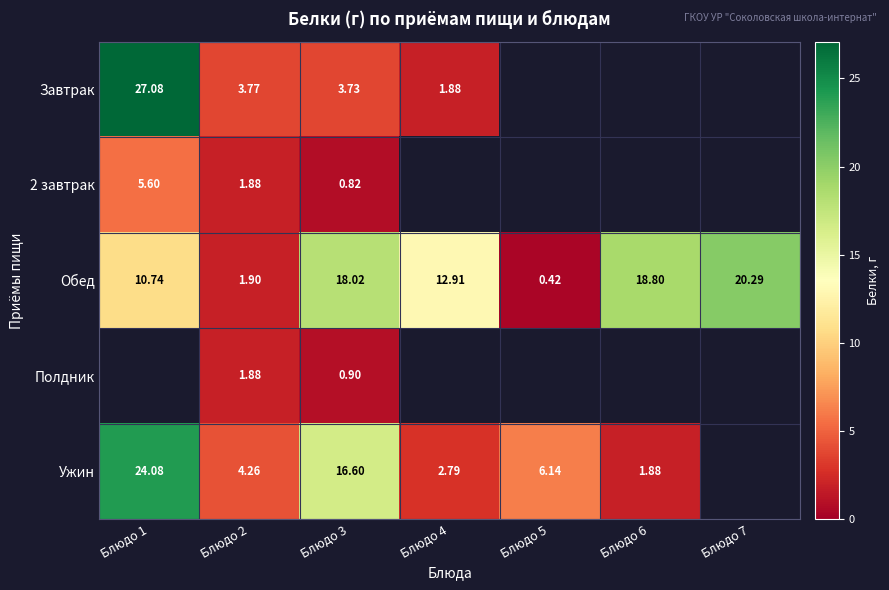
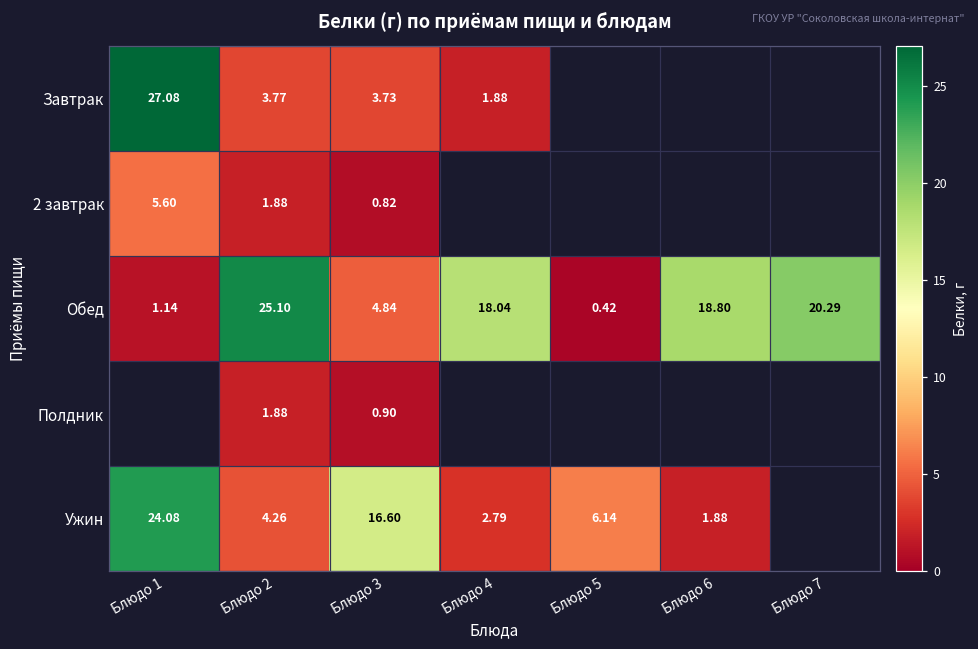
Обед, Блюдо 1: 10.74 -> 1.14
Обед, Блюдо 2: 1.90 -> 25.10
Обед, Блюдо 3: 18.02 -> 4.84
Обед, Блюдо 4: 12.91 -> 18.04
